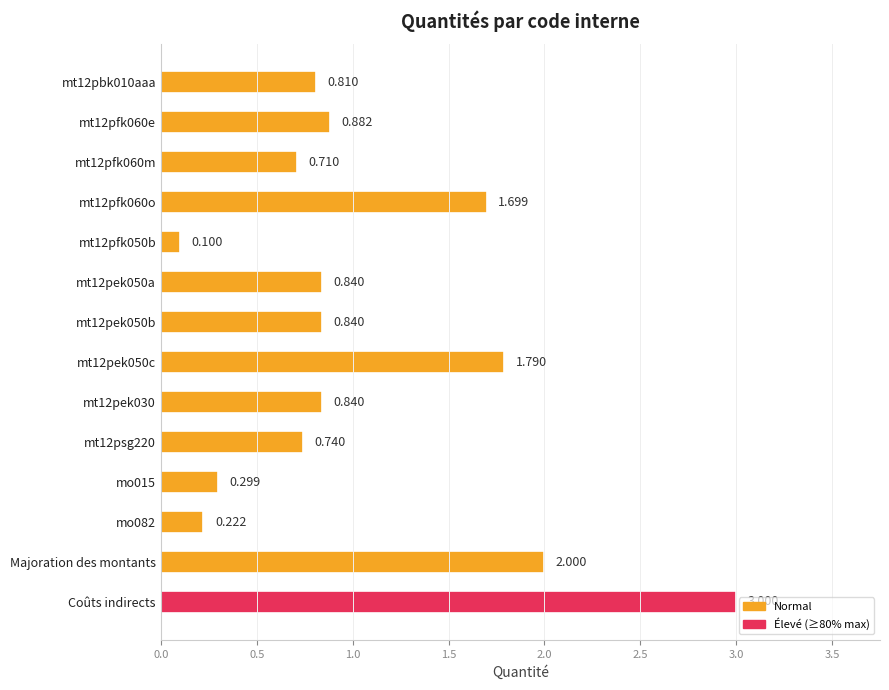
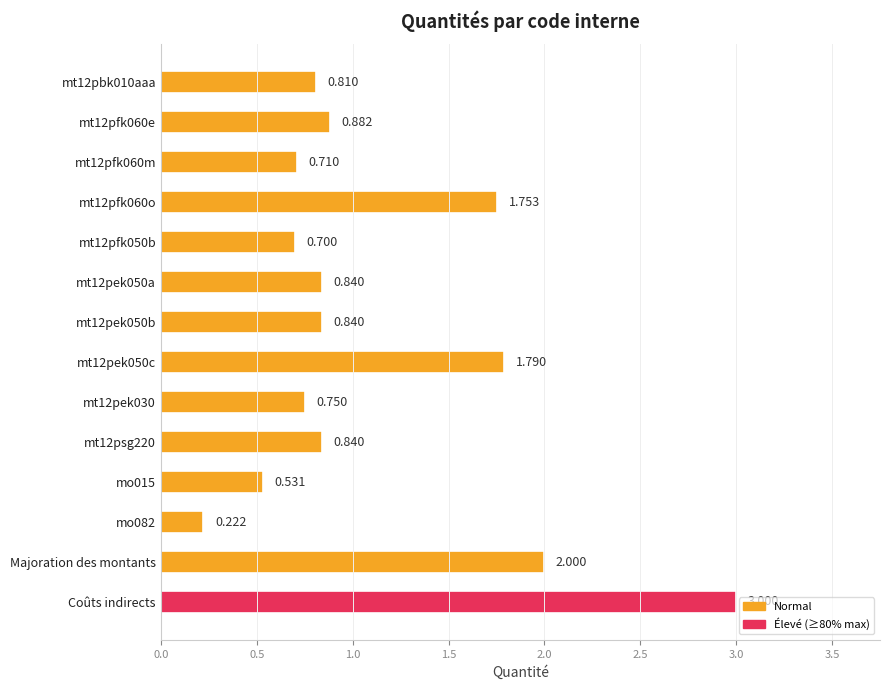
mt12pfk060o: 1.699 -> 1.753
mt12pfk050b: 0.100 -> 0.700
mt12pek030: 0.840 -> 0.750
mt12psg220: 0.740 -> 0.840
mo015: 0.299 -> 0.531
